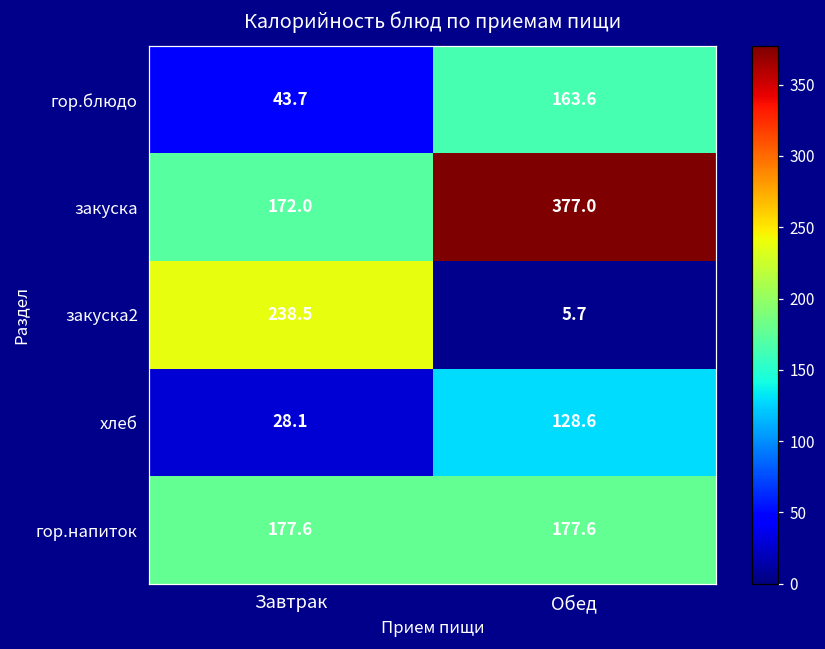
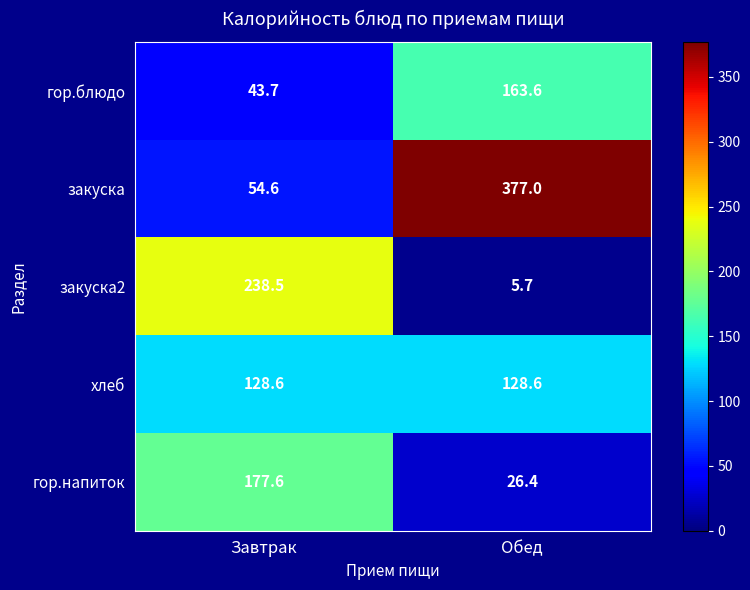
закуска, Завтрак: 172.0 -> 54.6
хлеб, Завтрак: 28.1 -> 128.6
гор.напиток, Обед: 177.6 -> 26.4
